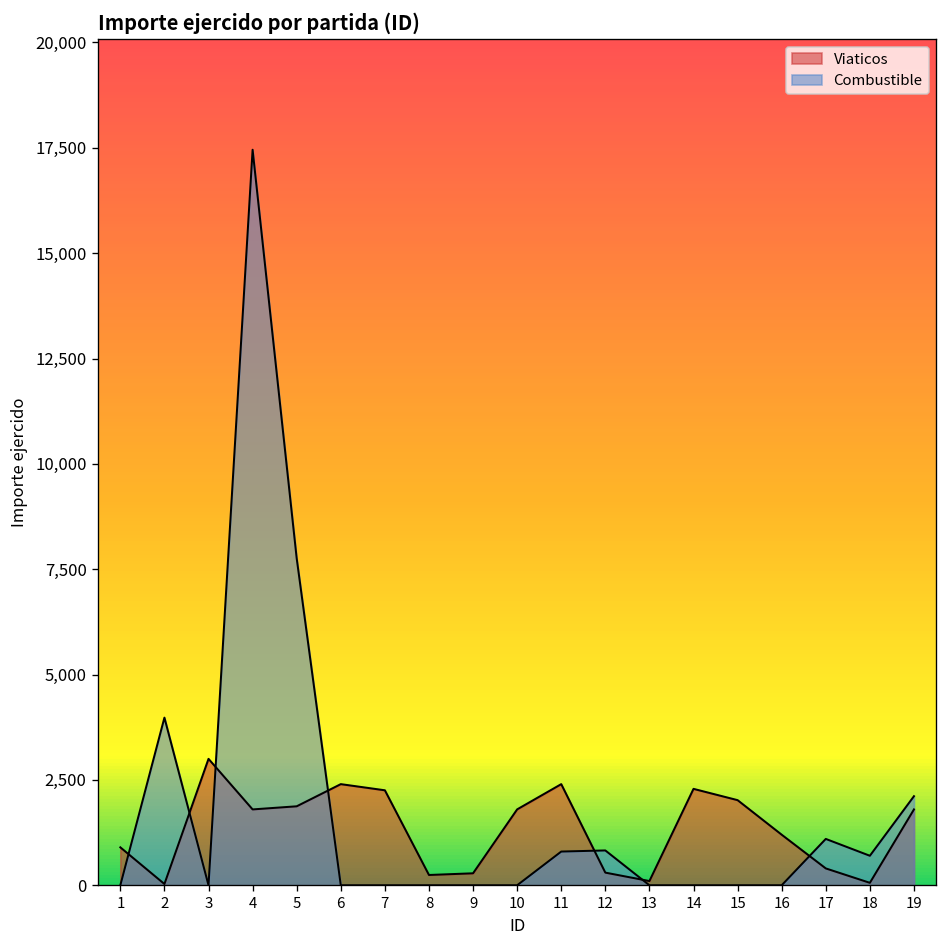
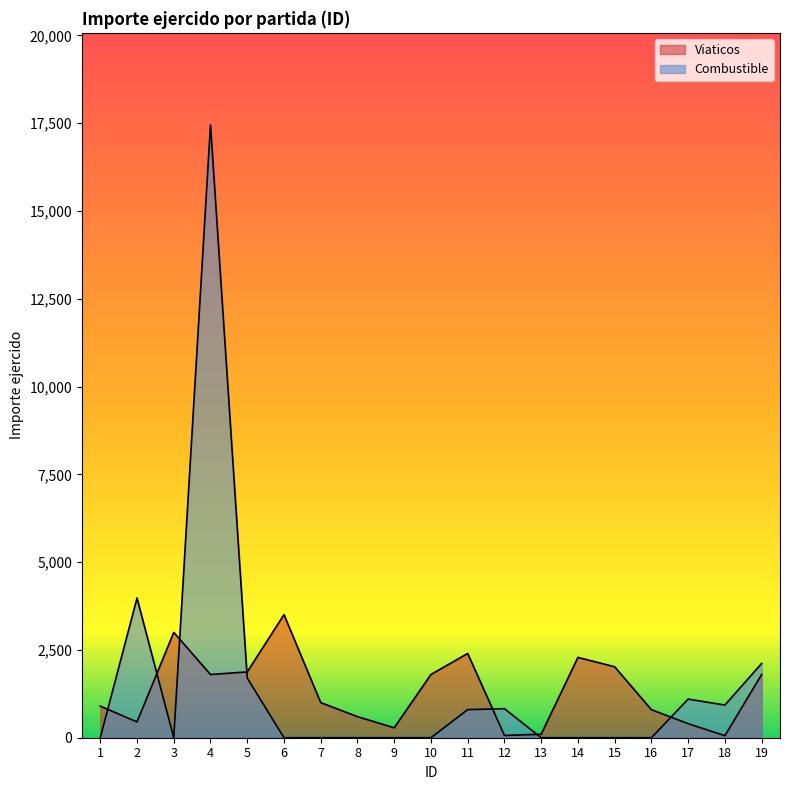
Viaticos, 2: 0 -> 500
Combustible, 5: 7,800 -> 1,700
Viaticos, 6: 2,400 -> 3,500
Viaticos, 7: 2,300 -> 1,000
Viaticos, 8: 200 -> 600
Viaticos, 12: 300 -> 100
Viaticos, 16: 1,200 -> 800
Combustible, 18: 700 -> 900
